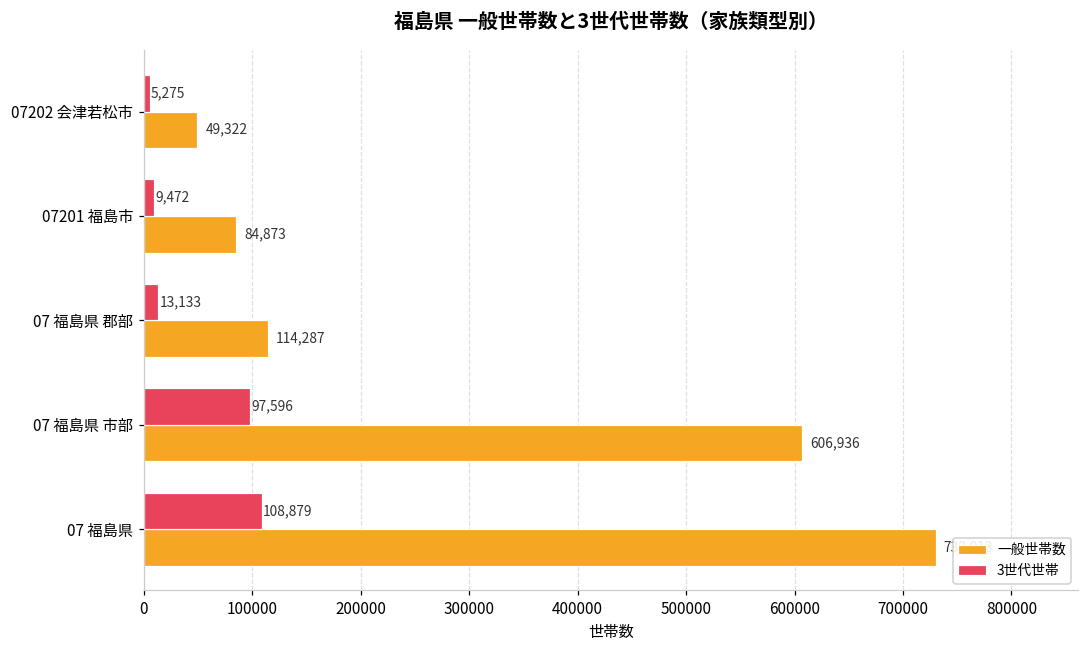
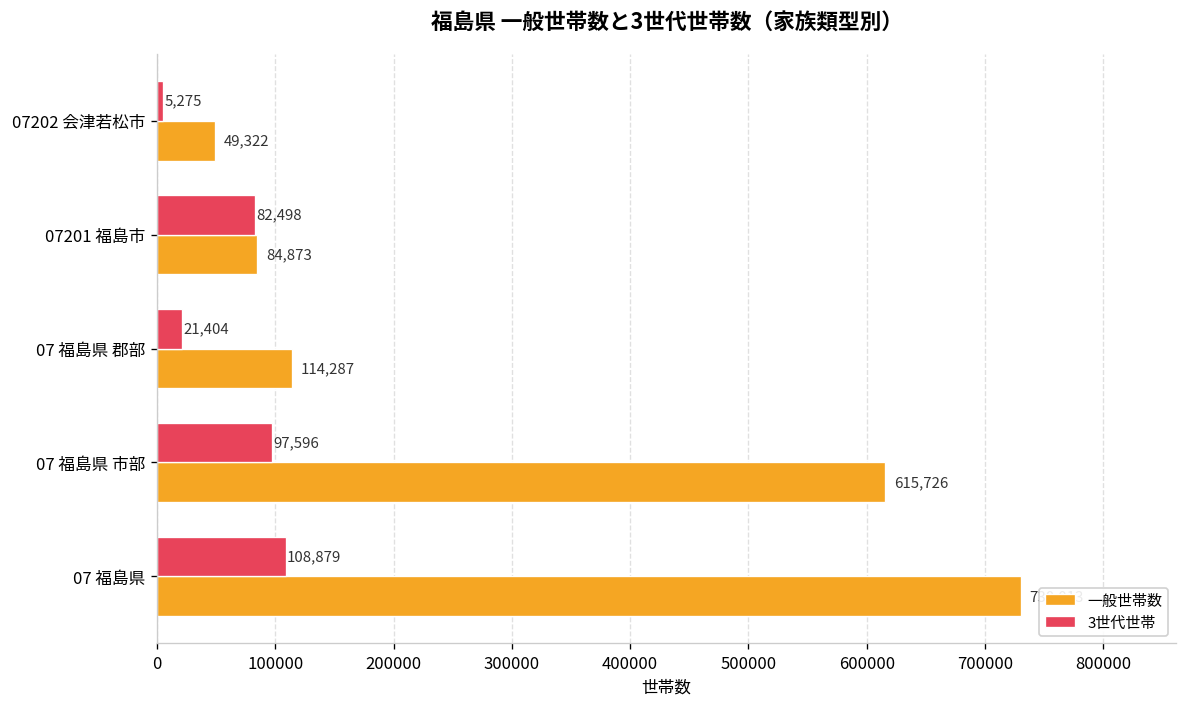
3世代世帯, 07201 福島市: 9,472 -> 82,498
3世代世帯, 07 福島県 郡部: 13,133 -> 21,404
一般世帯数, 07 福島県 市部: 606,936 -> 615,726
